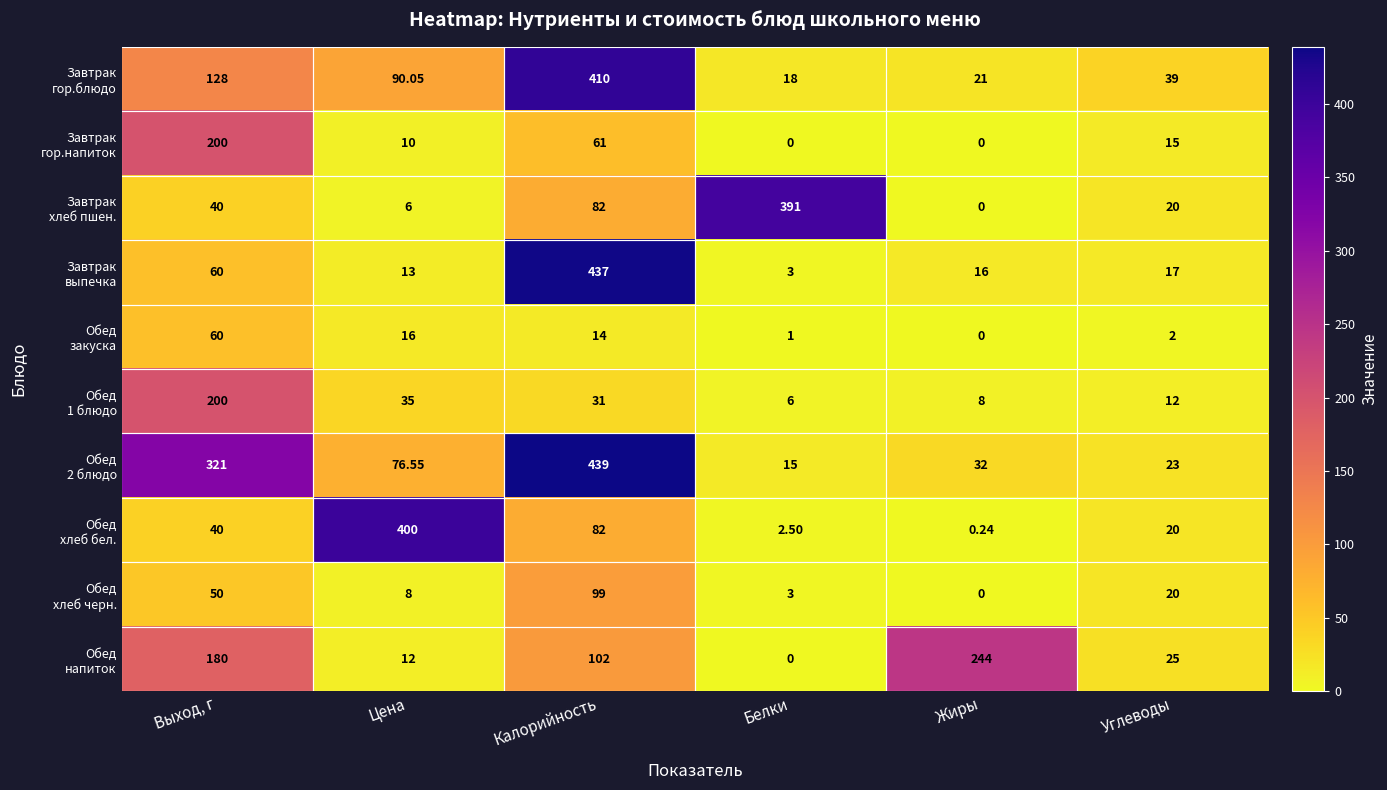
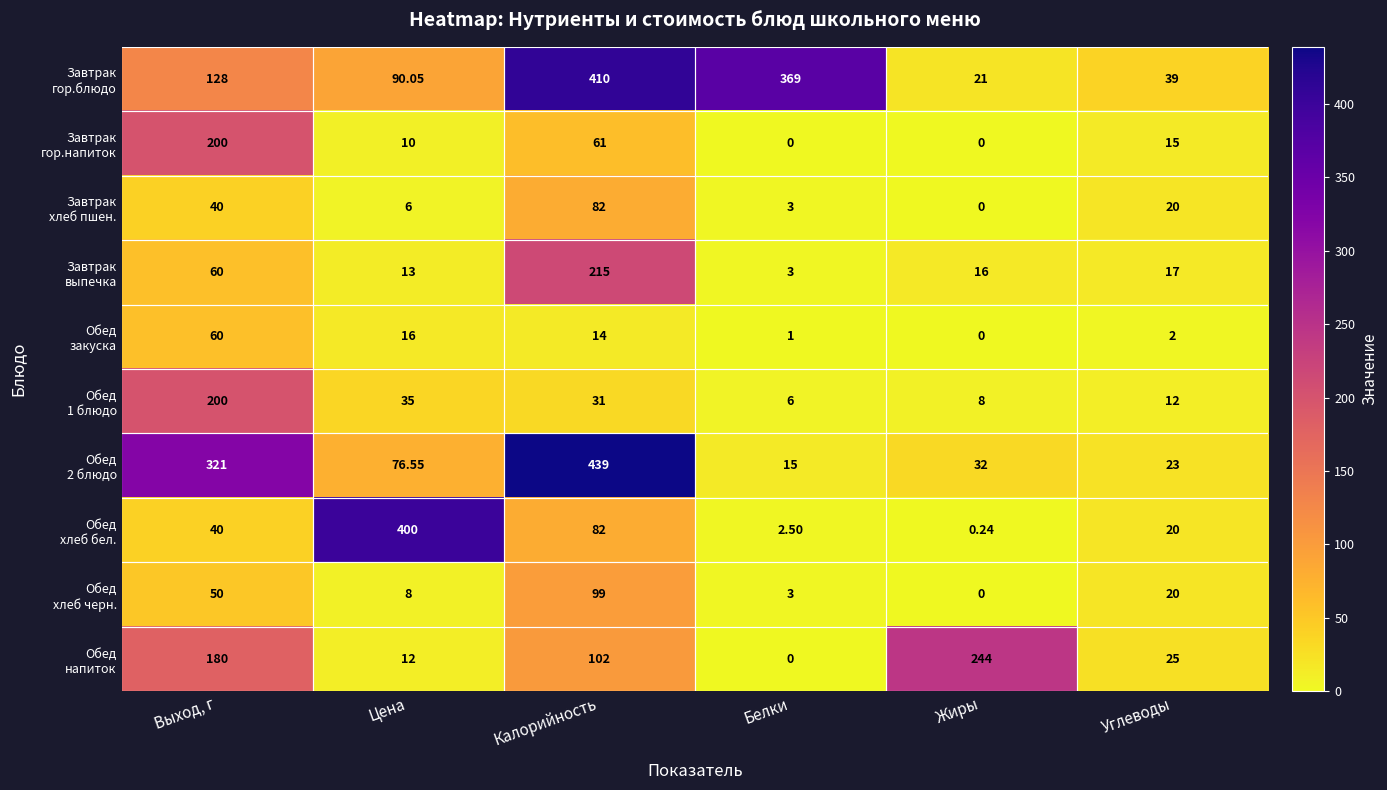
Завтрак гор.блюдо, Белки: 18 -> 369
Завтрак хлеб пшен., Белки: 391 -> 3
Завтрак выпечка, Калорийность: 437 -> 215
